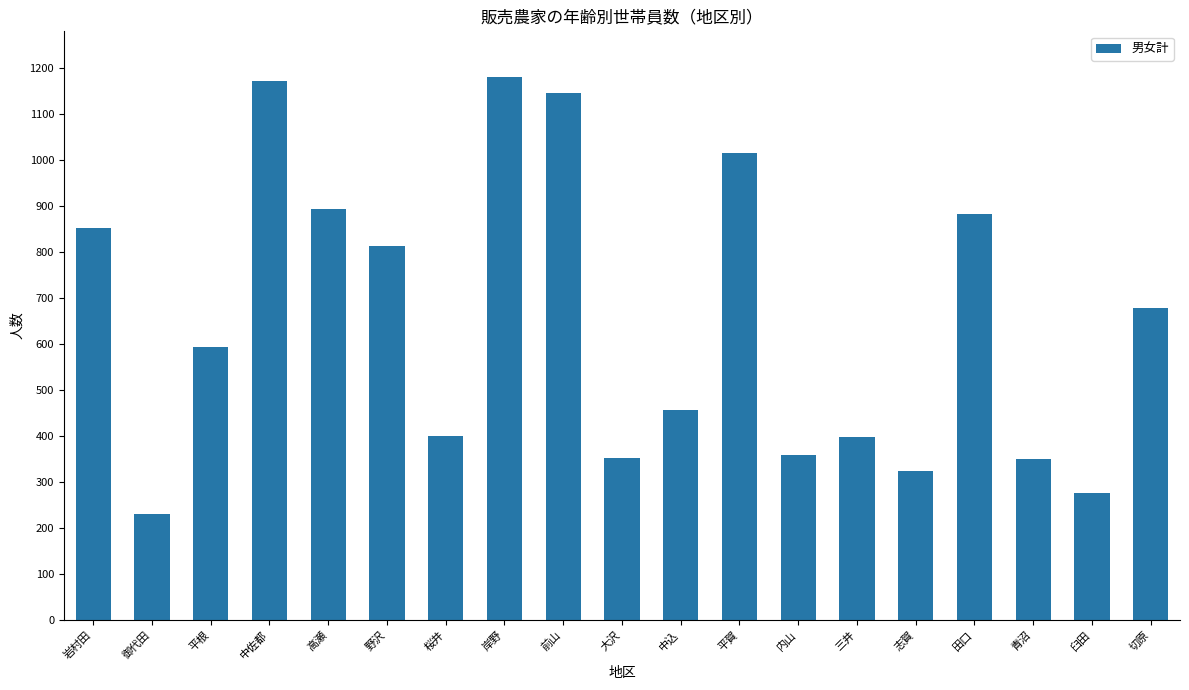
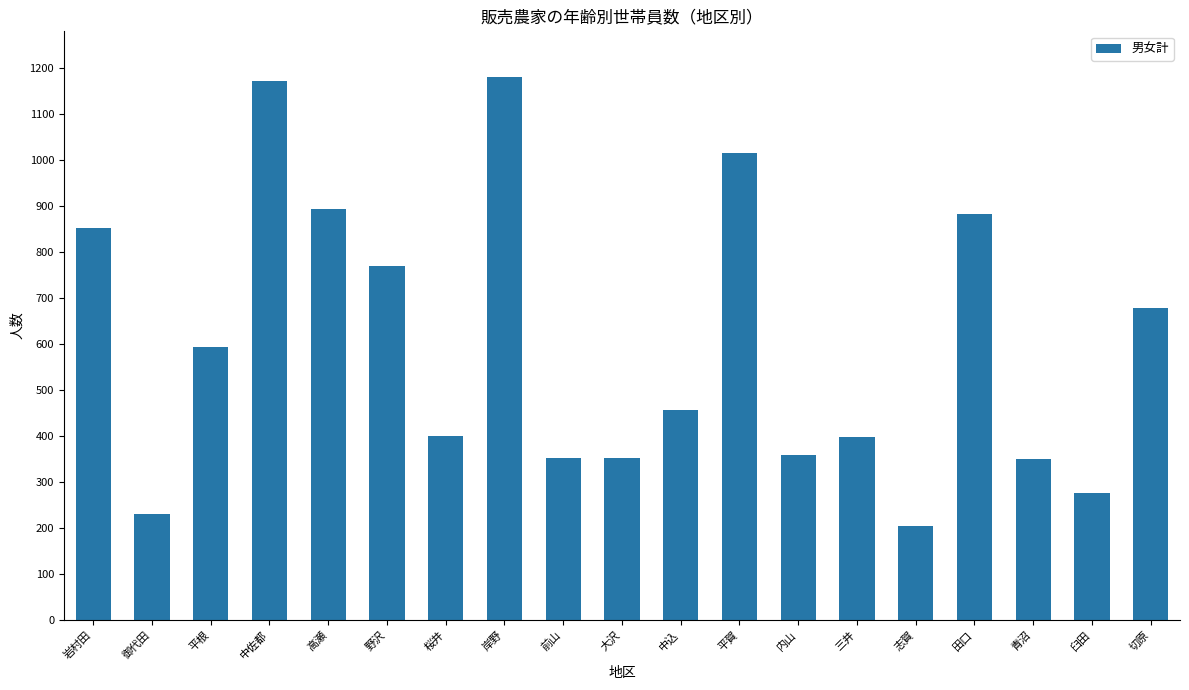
野沢: 810 -> 770
前山: 1140 -> 350
志賀: 320 -> 200
